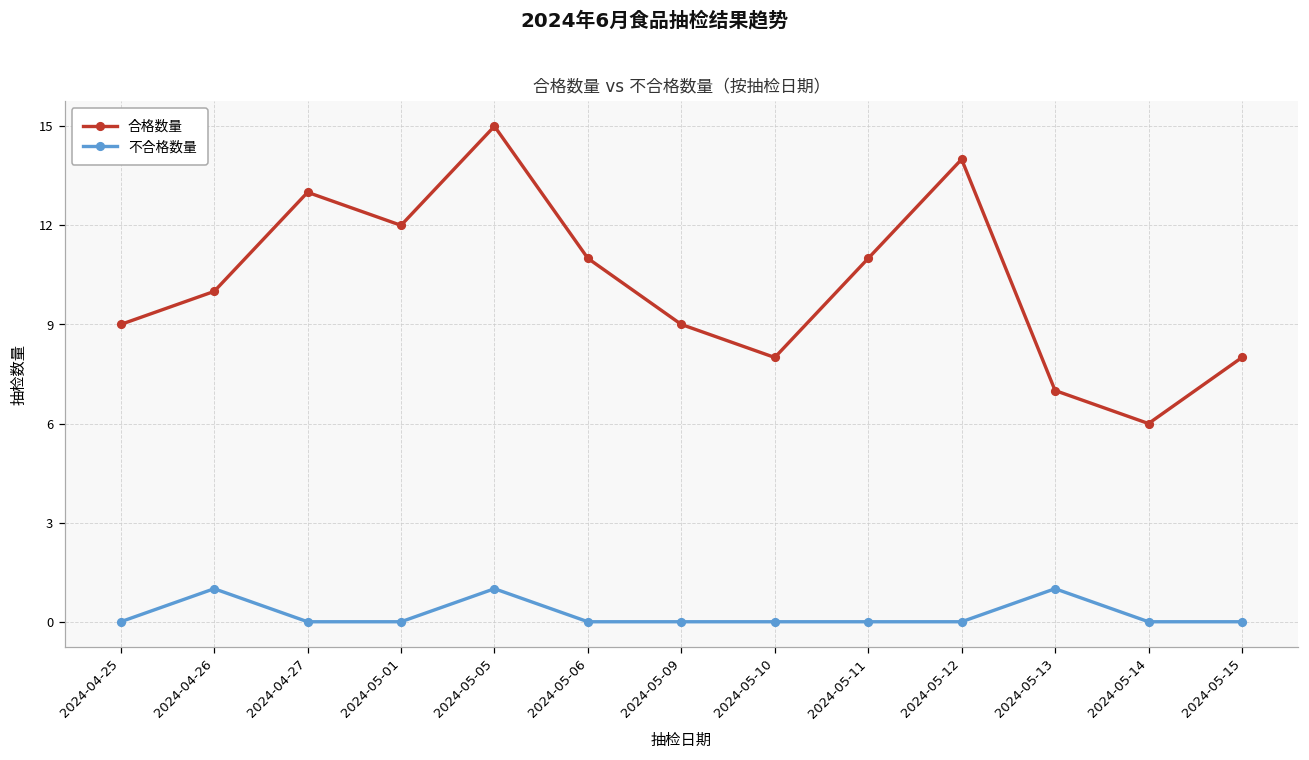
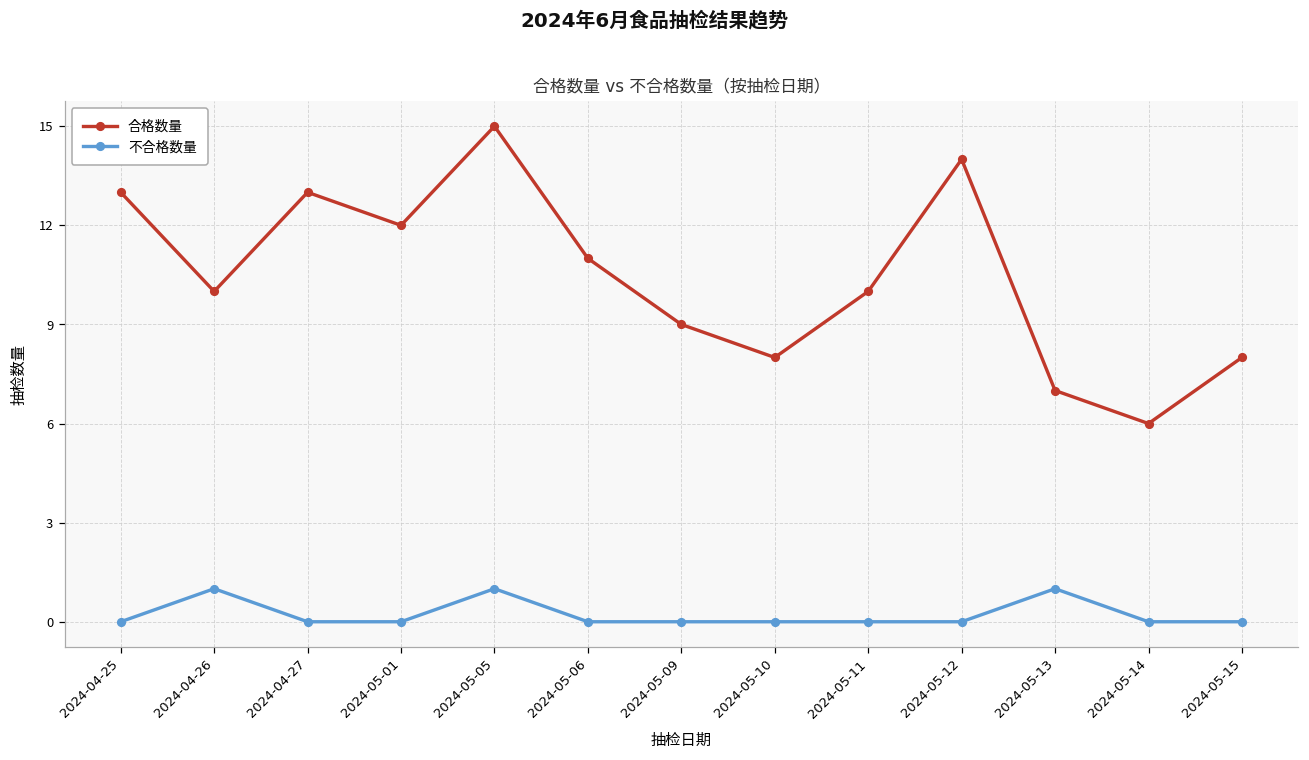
合格数量, 2024-04-25: 9 -> 13
合格数量, 2024-05-11: 11 -> 10
